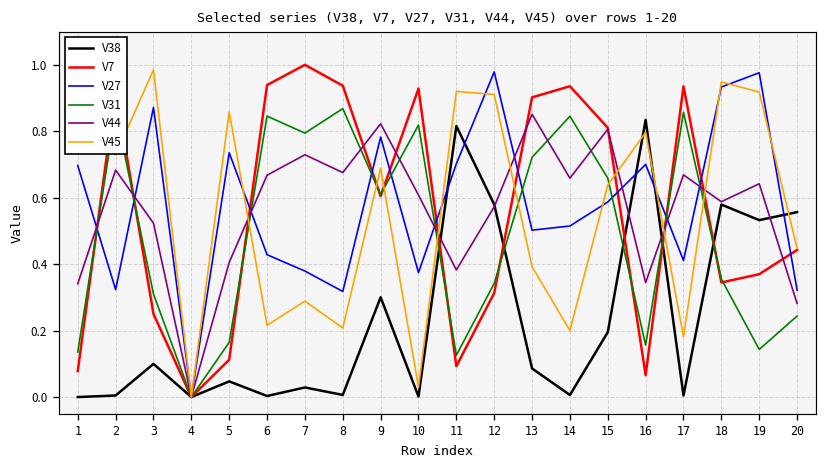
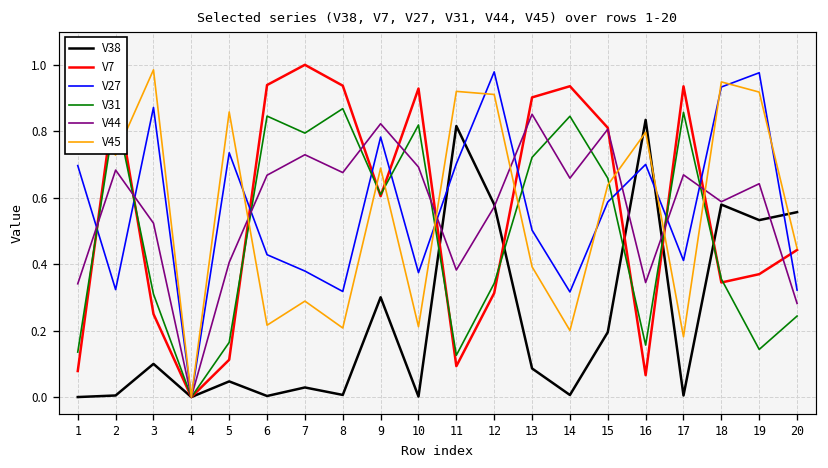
V44, 10: 0.61 -> 0.69
V45, 10: 0.03 -> 0.21
V27, 14: 0.51 -> 0.32
